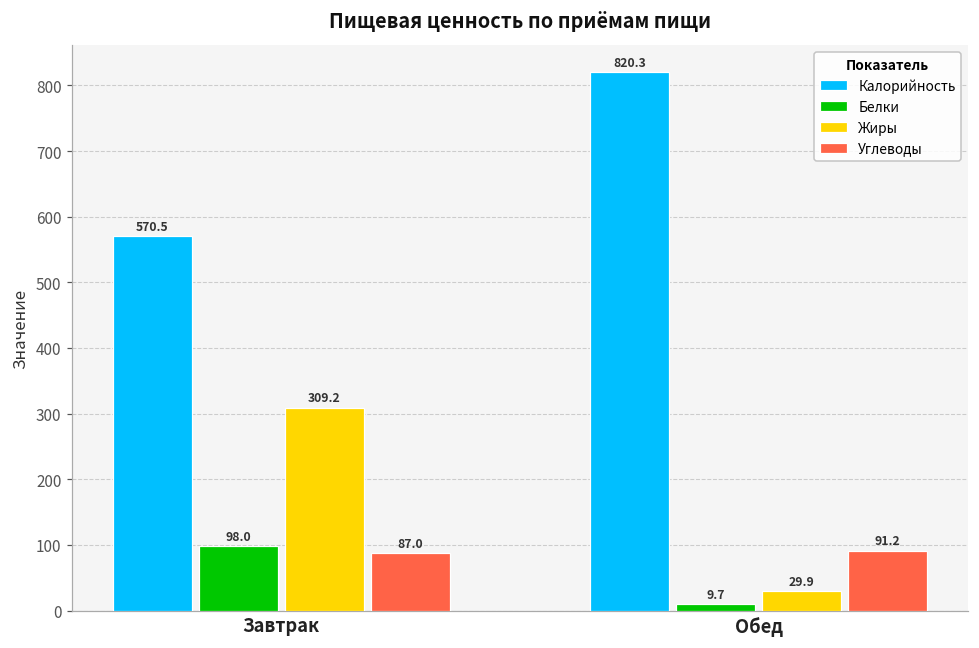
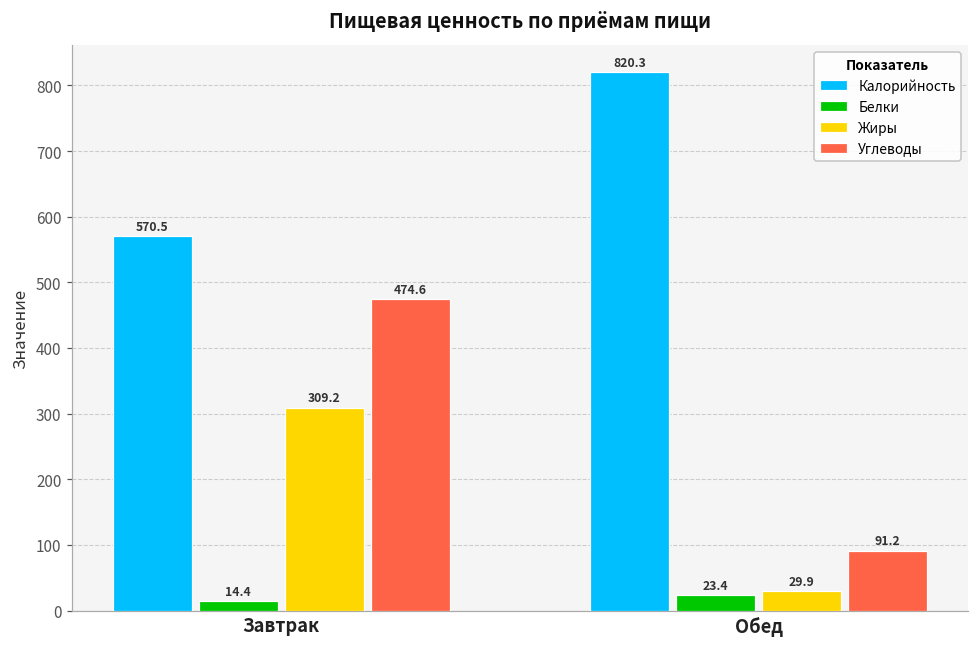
Белки, Завтрак: 98.0 -> 14.4
Углеводы, Завтрак: 87.0 -> 474.6
Белки, Обед: 9.7 -> 23.4
